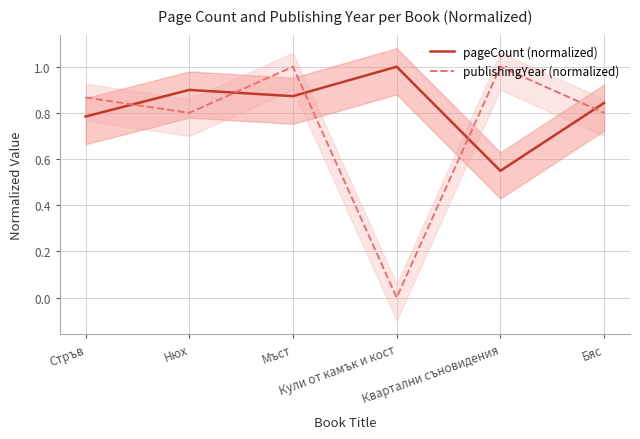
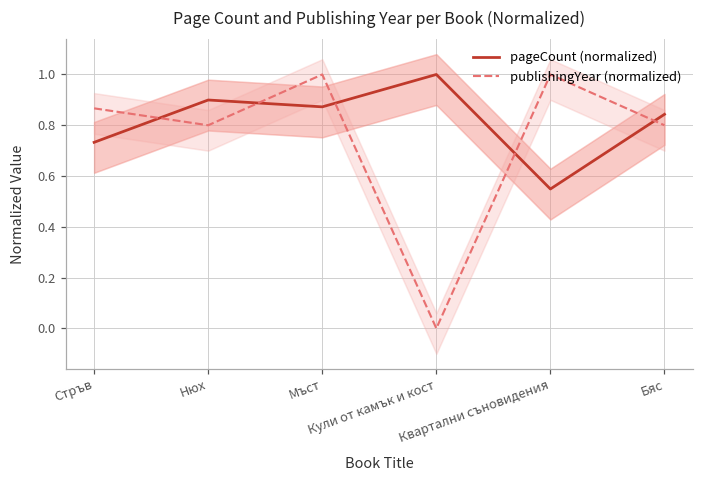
pageCount (normalized), Стръв: 0.78 -> 0.73
